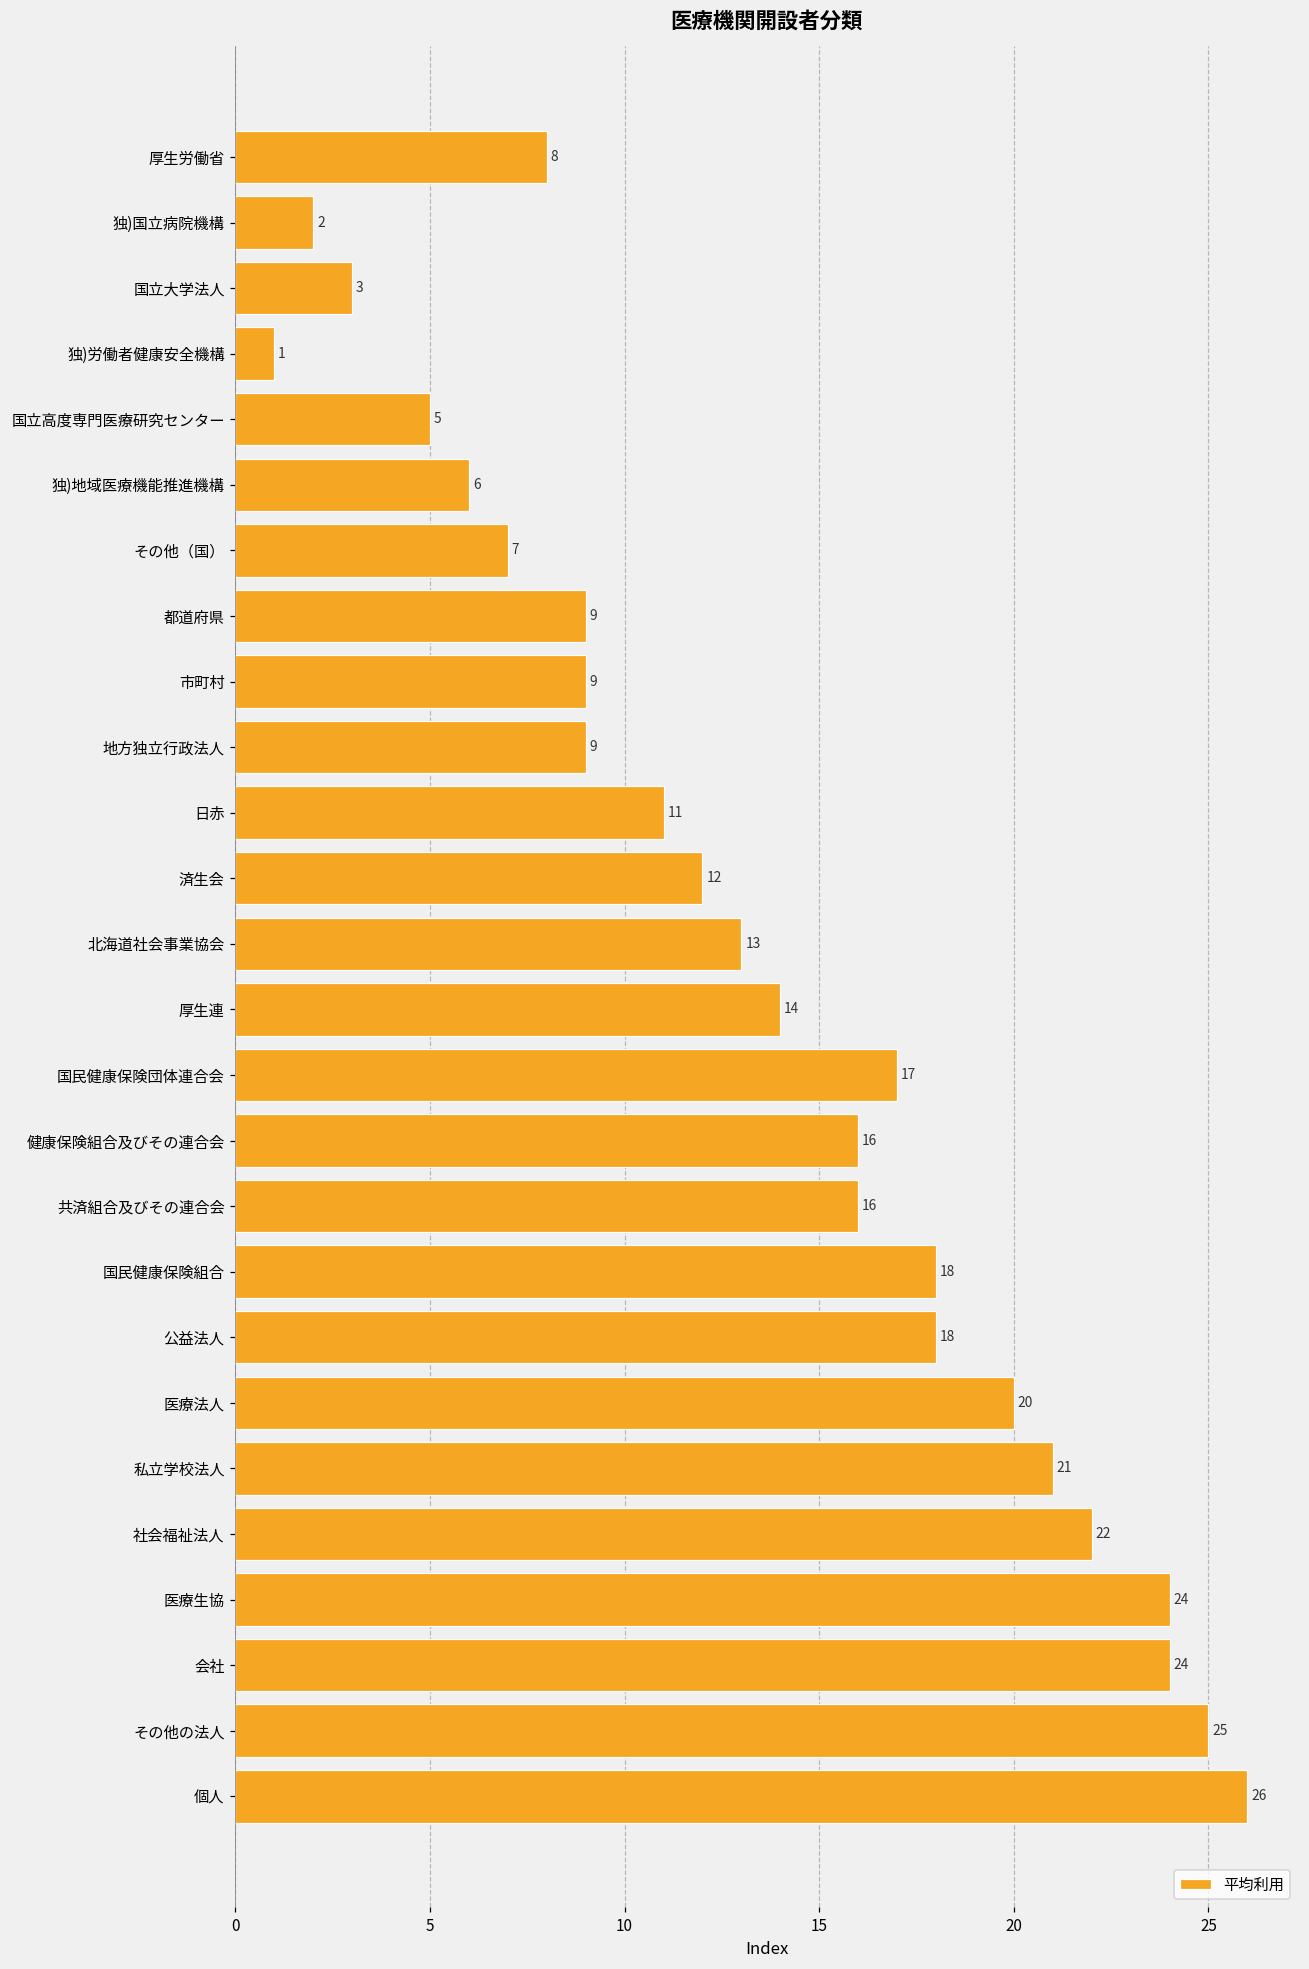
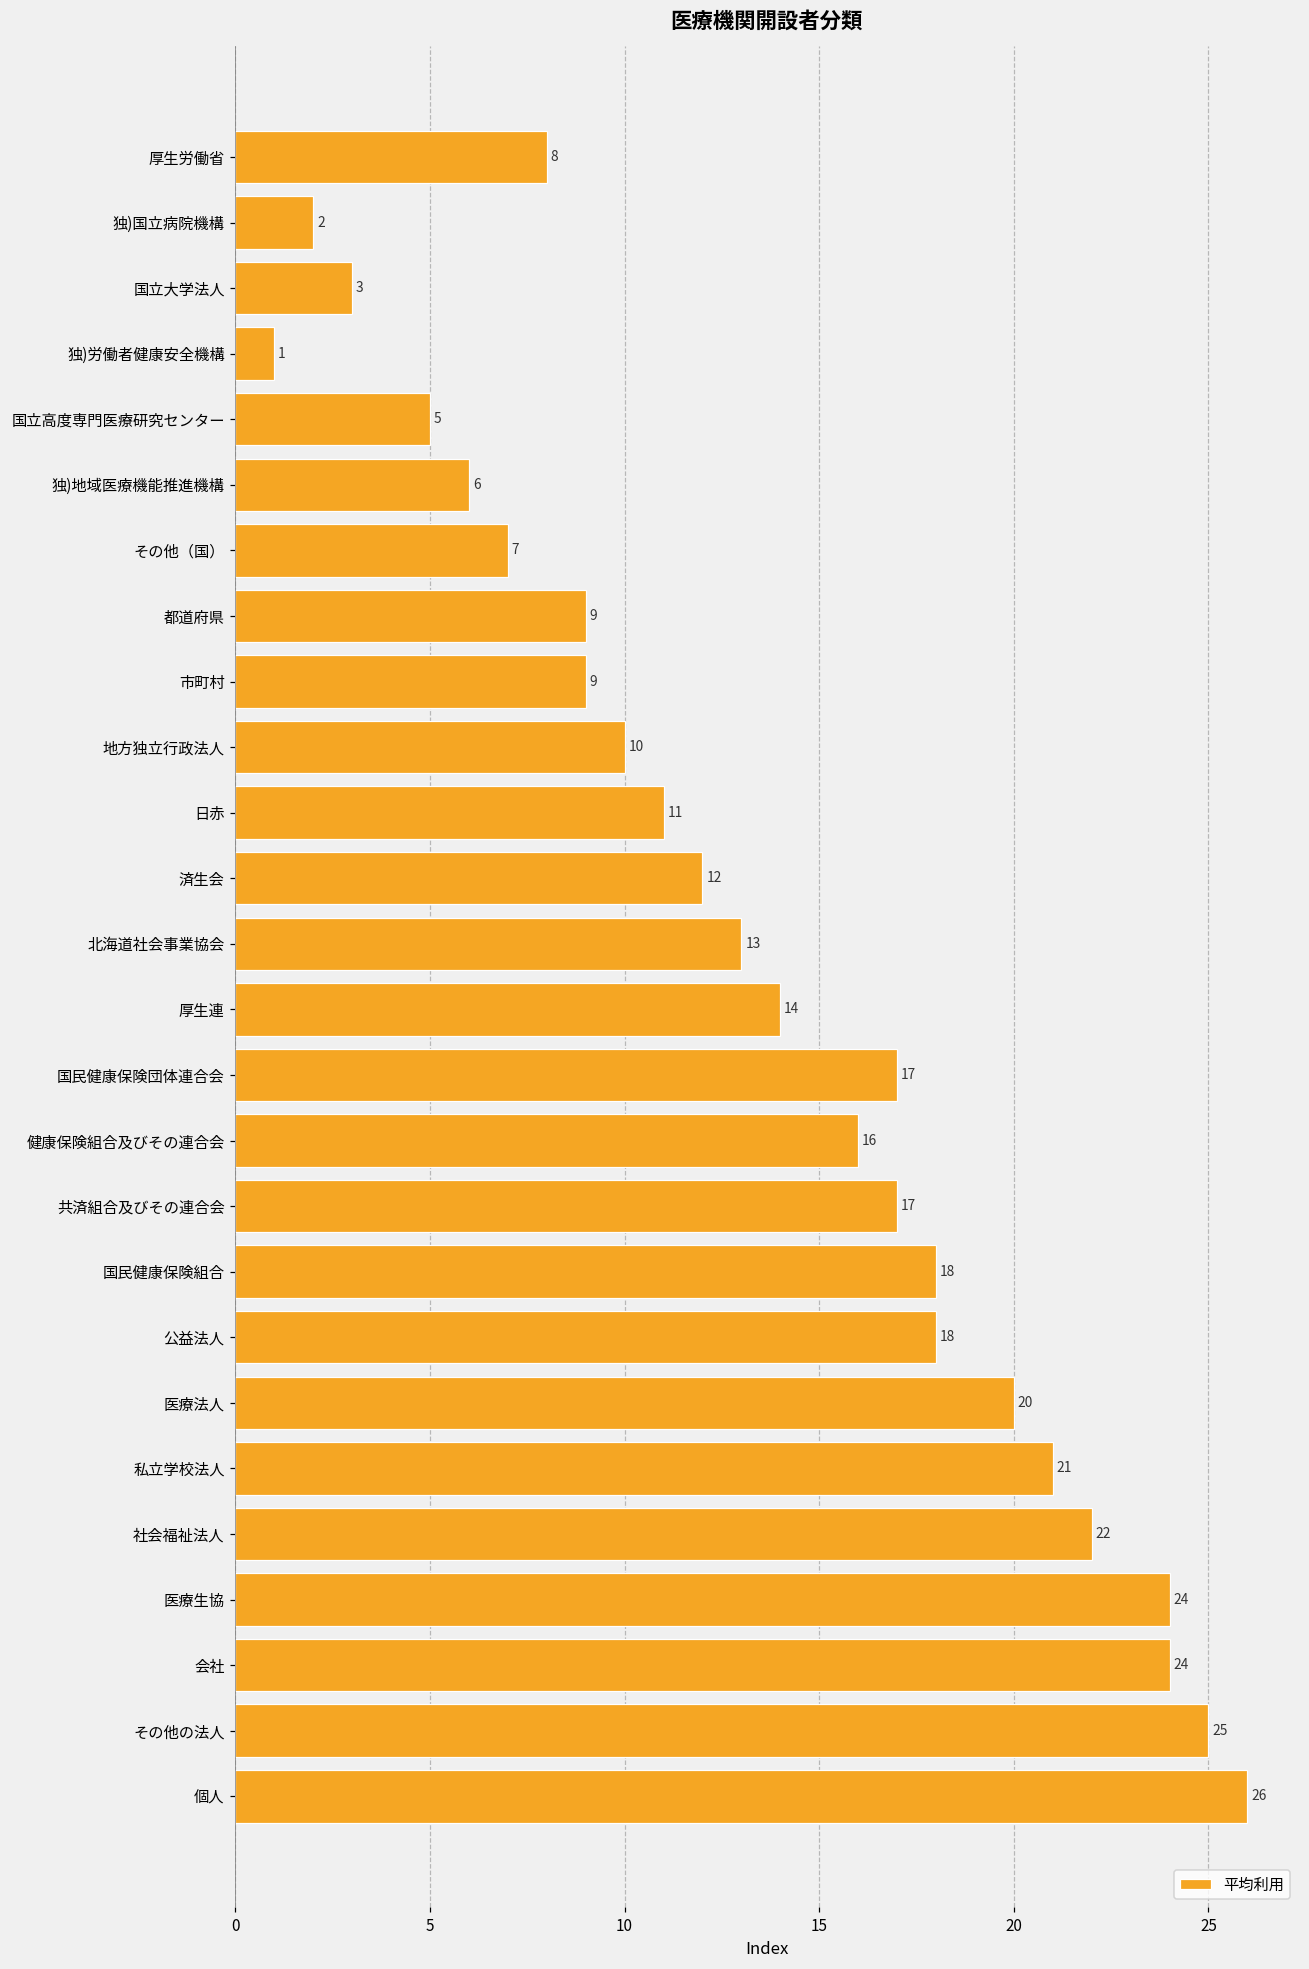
地方独立行政法人: 9 -> 10
共済組合及びその連合会: 16 -> 17
